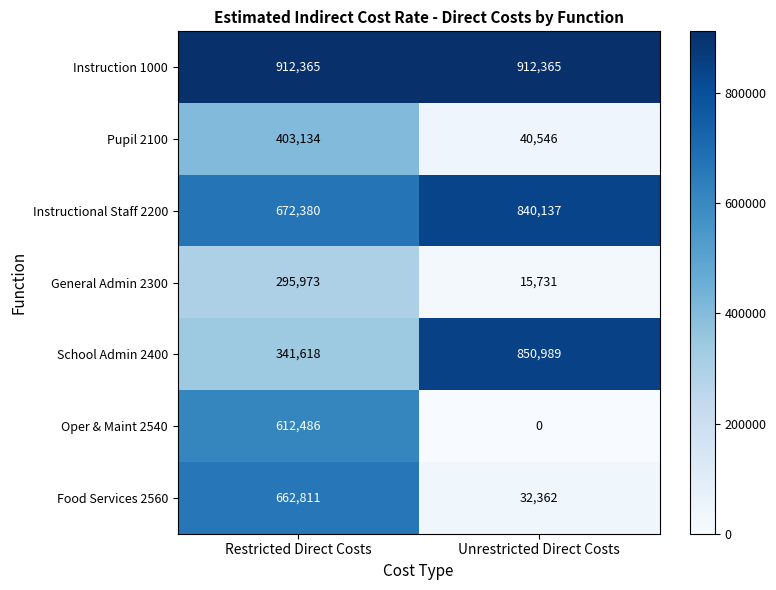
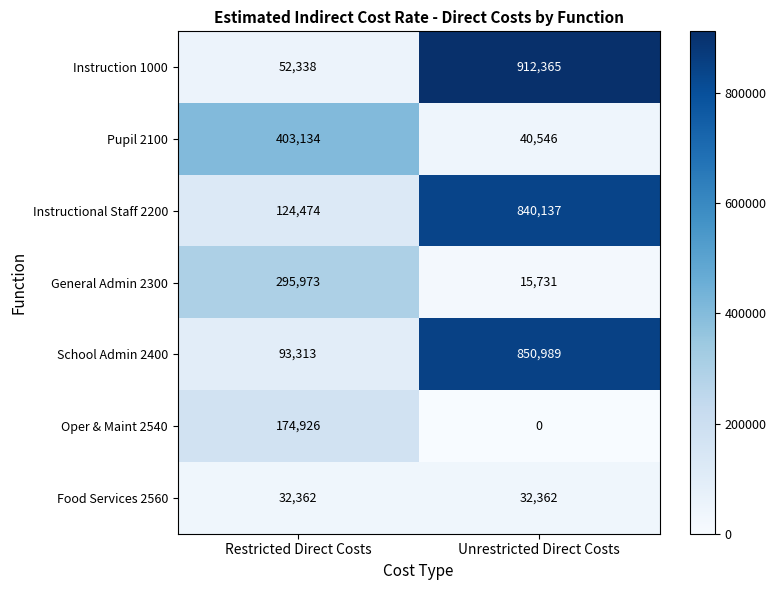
Instruction 1000, Restricted Direct Costs: 912,365 -> 52,338
Instructional Staff 2200, Restricted Direct Costs: 672,380 -> 124,474
School Admin 2400, Restricted Direct Costs: 341,618 -> 93,313
Oper & Maint 2540, Restricted Direct Costs: 612,486 -> 174,926
Food Services 2560, Restricted Direct Costs: 662,811 -> 32,362
